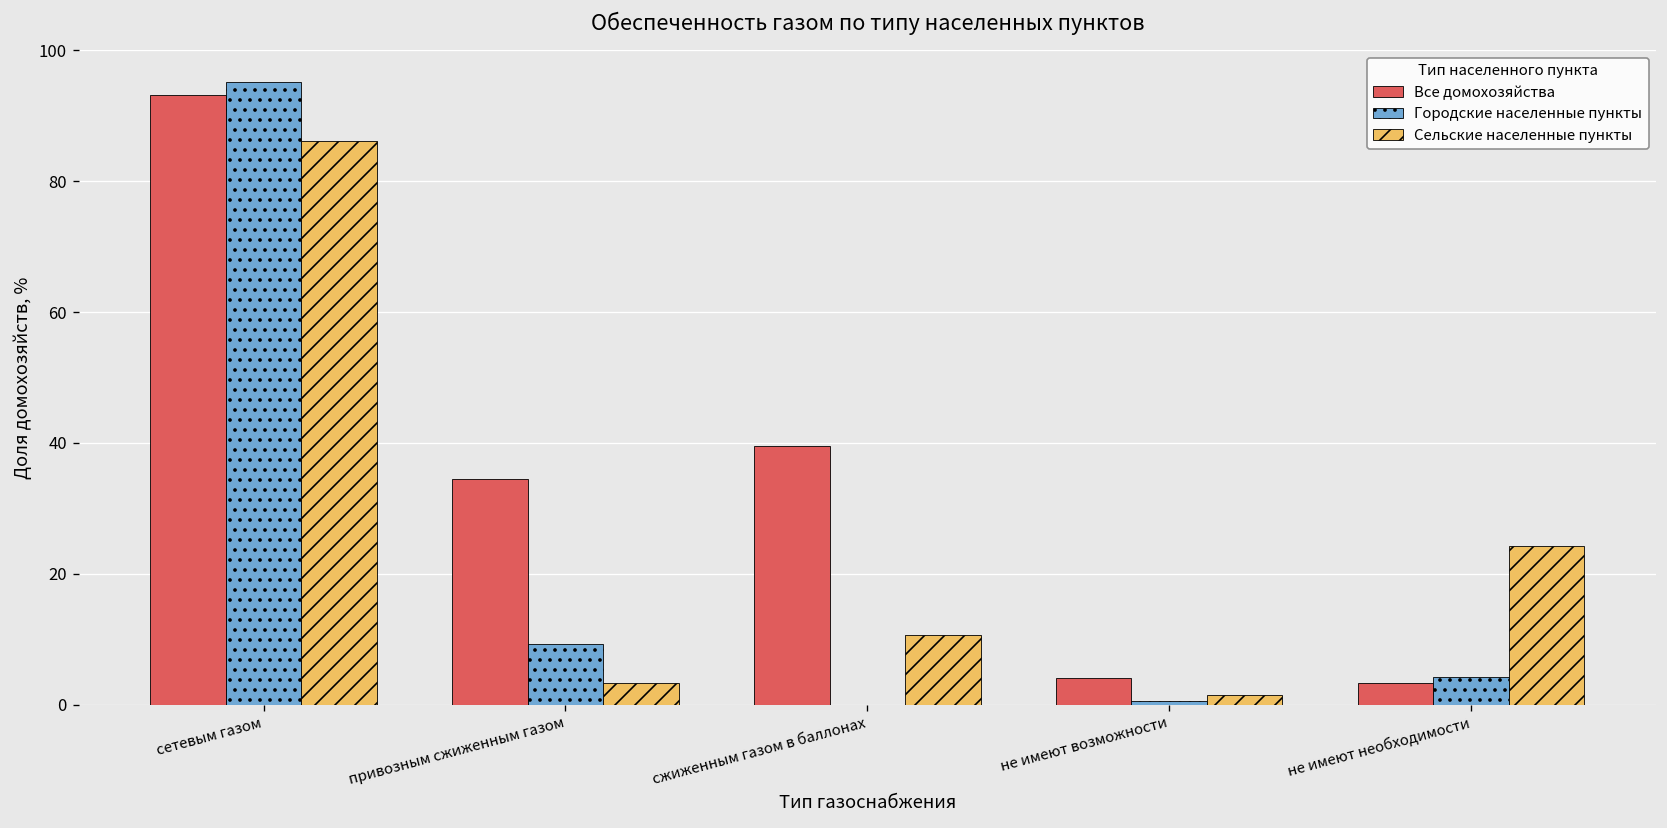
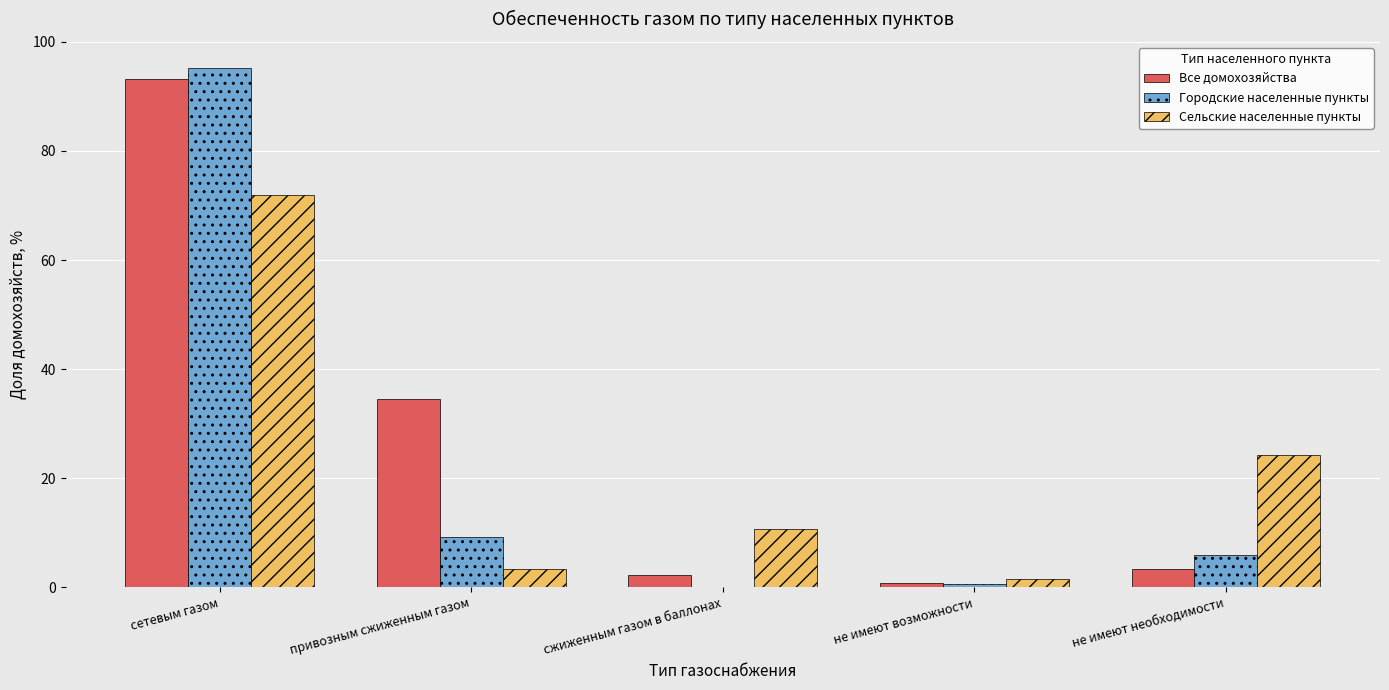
Сельские населенные пункты, сетевым газом: 86 -> 72
Все домохозяйства, сжиженным газом в баллонах: 40 -> 2
Все домохозяйства, не имеют возможности: 4 -> 1
Городские населенные пункты, не имеют необходимости: 4 -> 6
